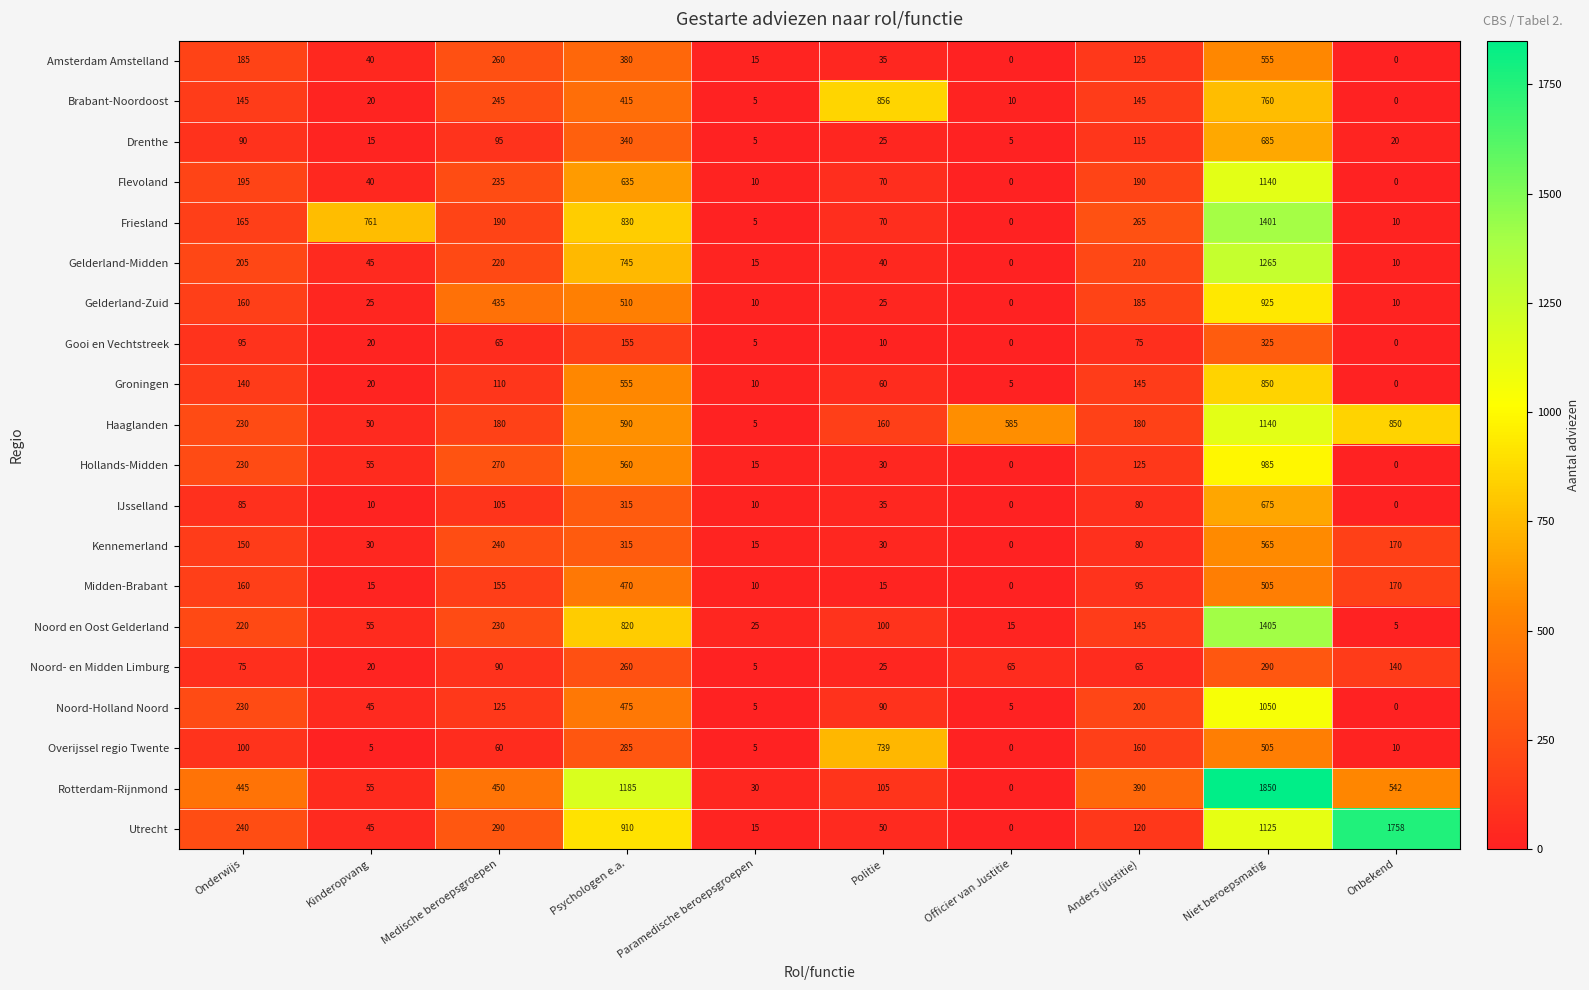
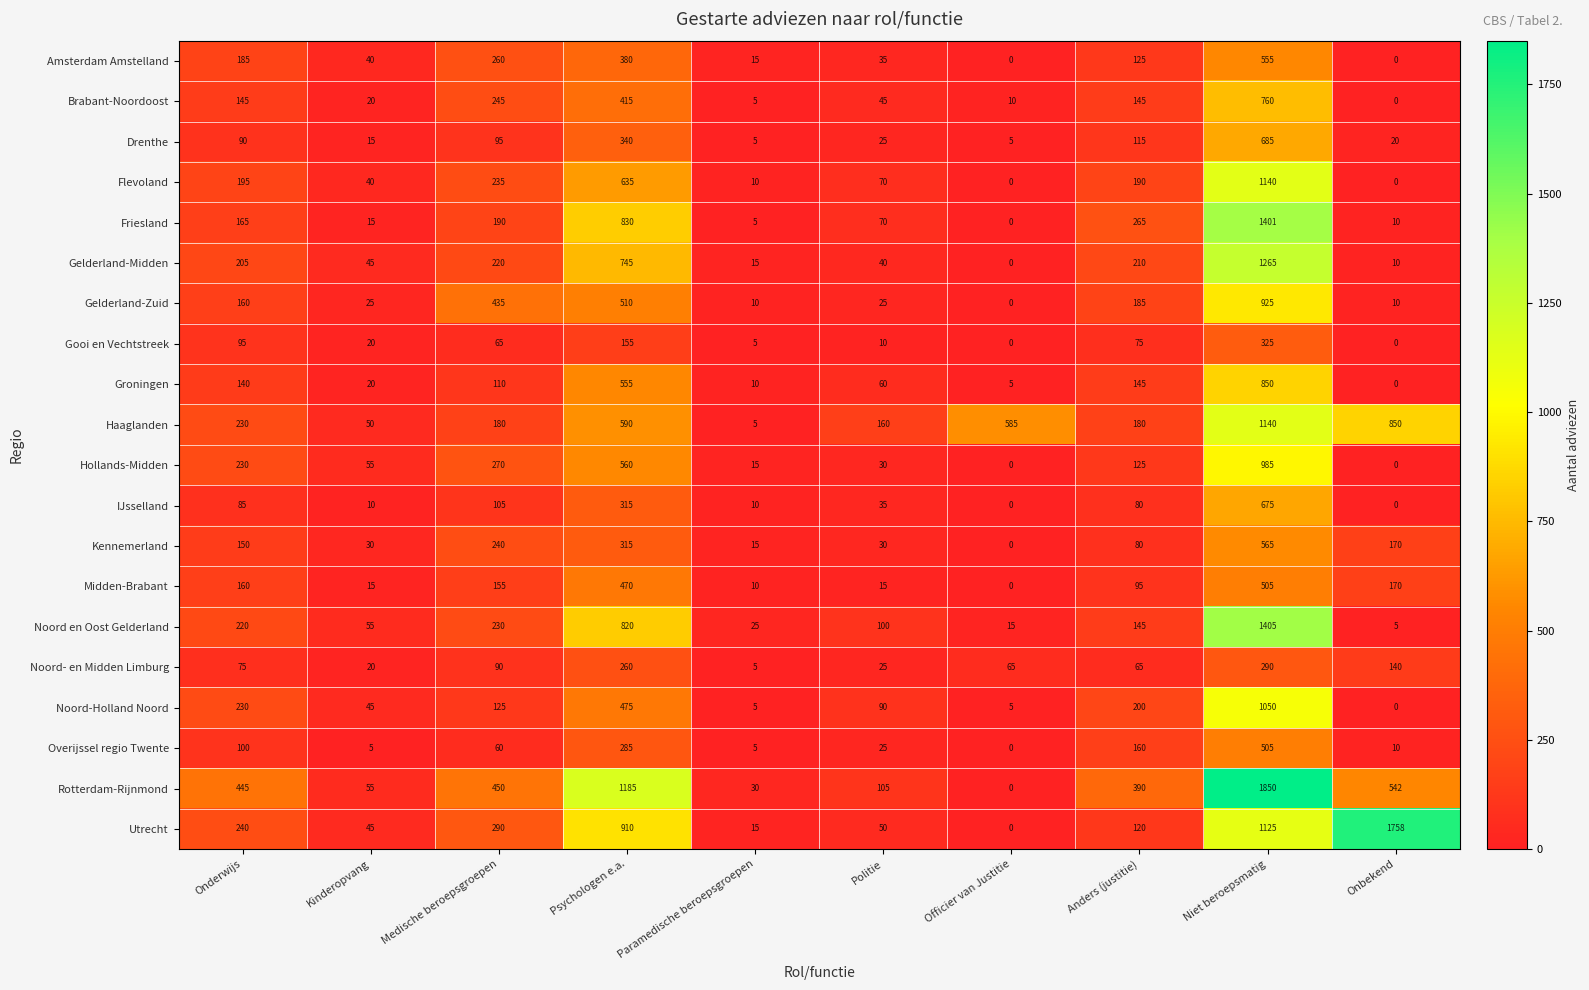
Brabant-Noordoost, Politie: 856 -> 45
Friesland, Kinderopvang: 761 -> 15
Overijssel regio Twente, Politie: 739 -> 25
